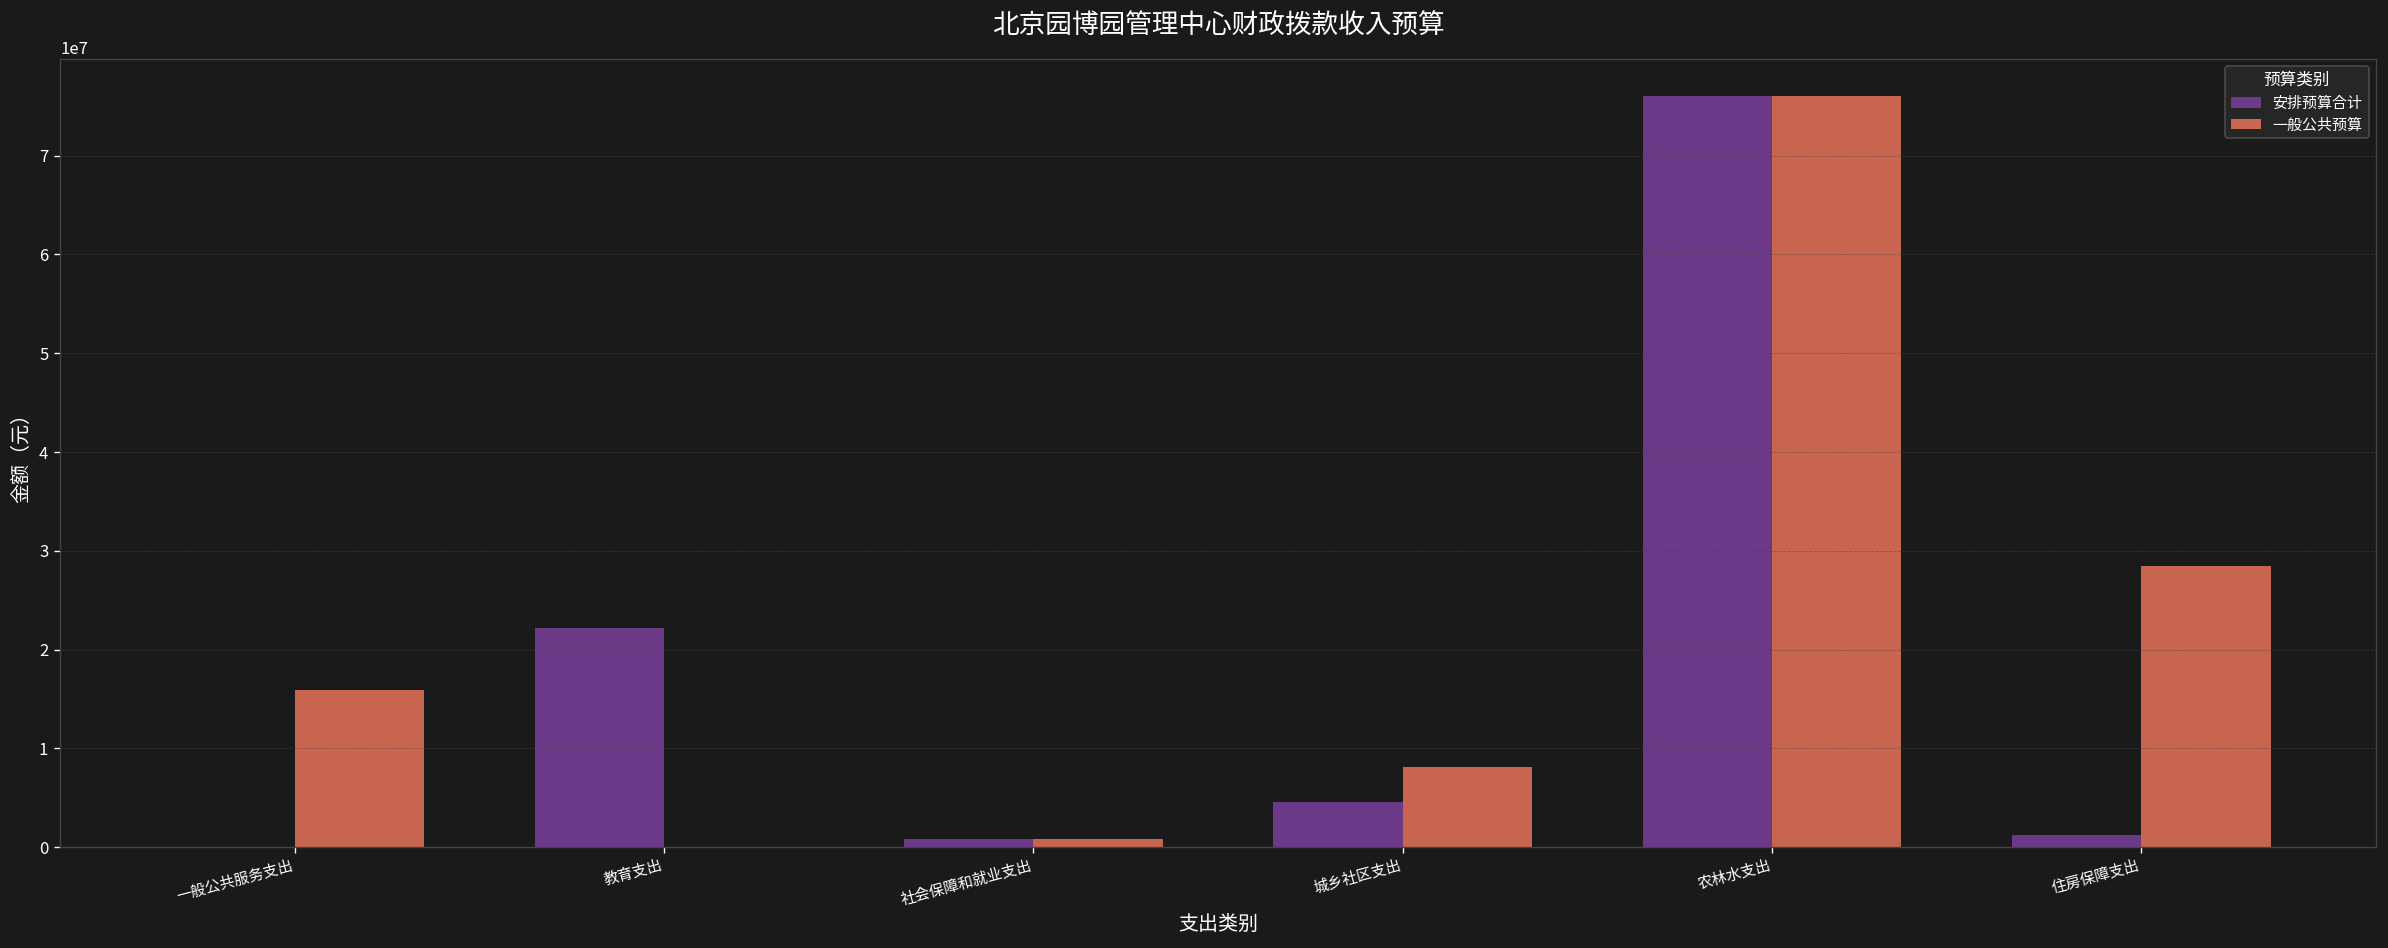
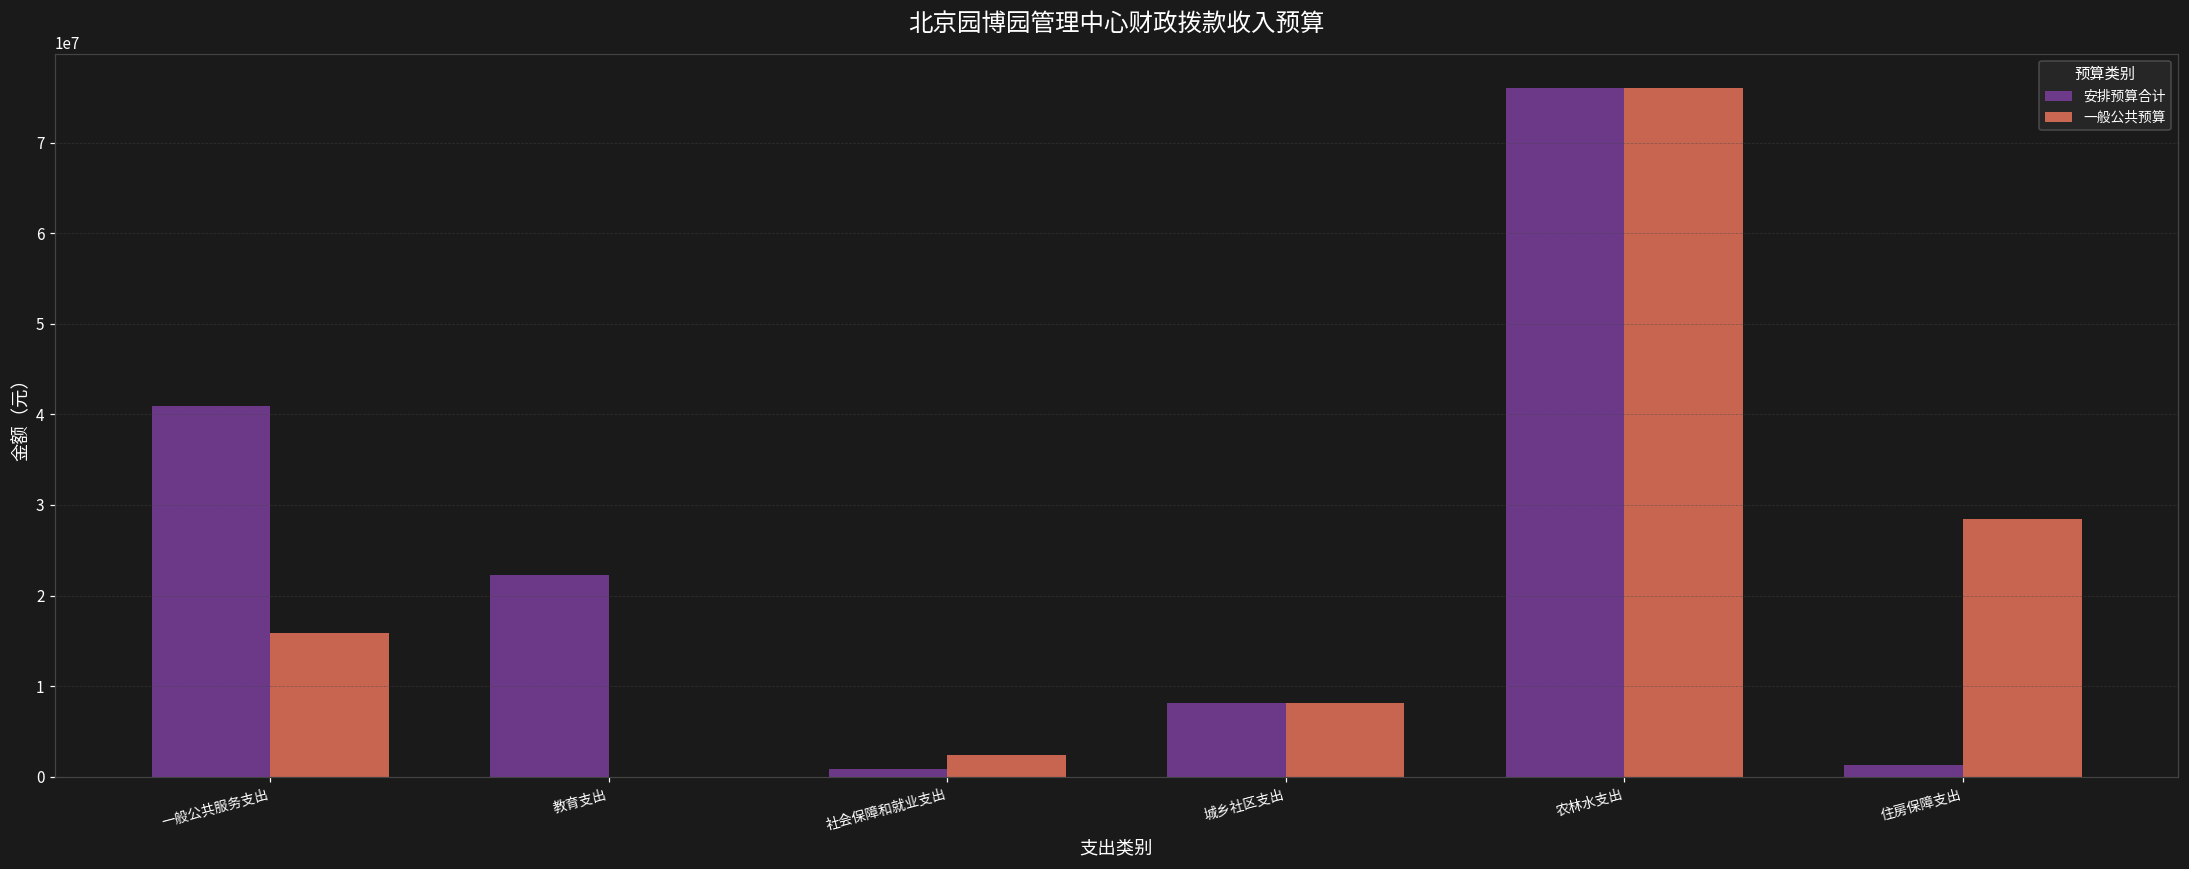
安排预算合计, 一般公共服务支出: 0 -> 41000000
一般公共预算, 社会保障和就业支出: 1000000 -> 2000000
安排预算合计, 城乡社区支出: 5000000 -> 8000000
